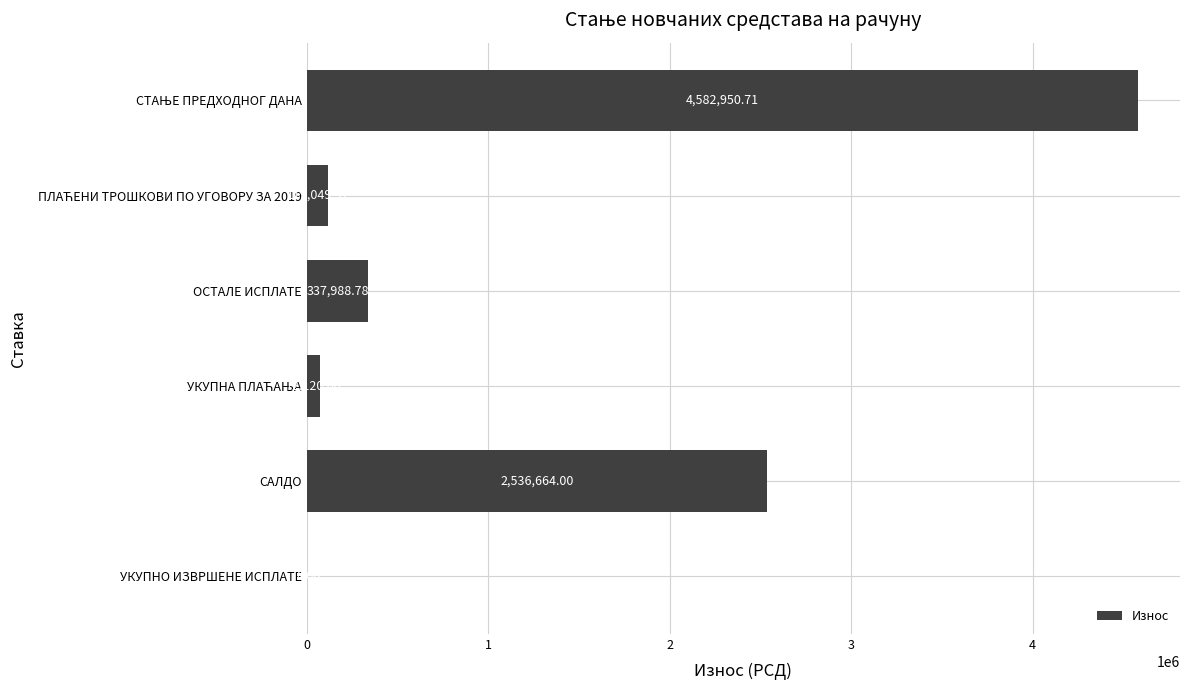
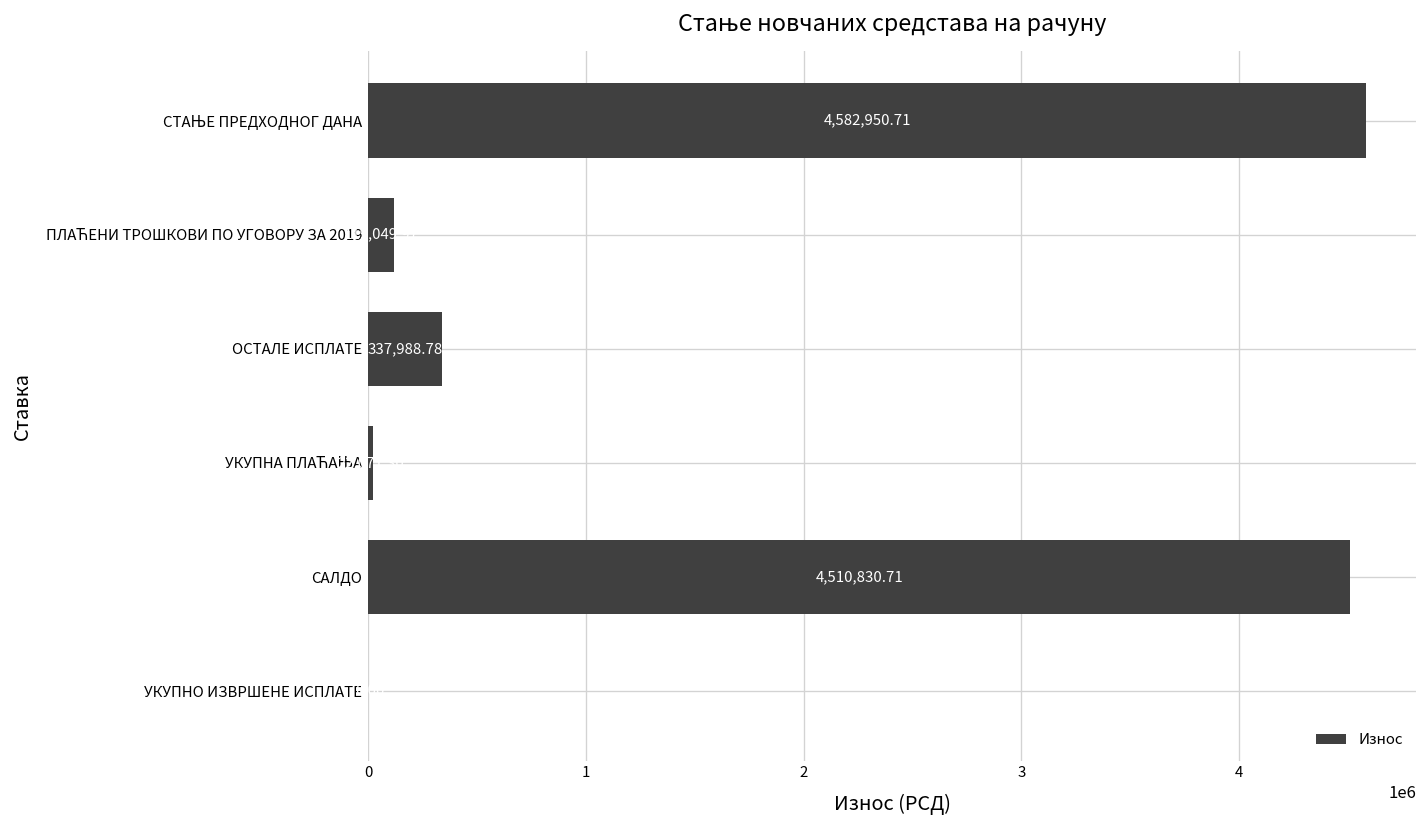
УКУПНА ПЛАЋАЊА: 70000 -> 20000
САЛДО: 2,536,664.00 -> 4,510,830.71
